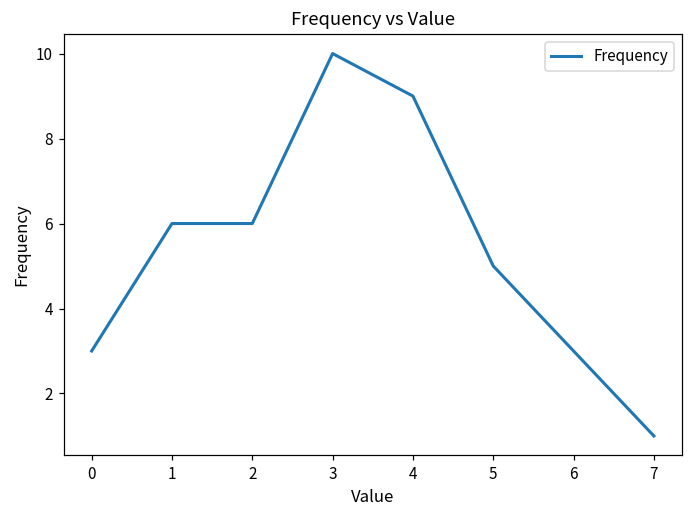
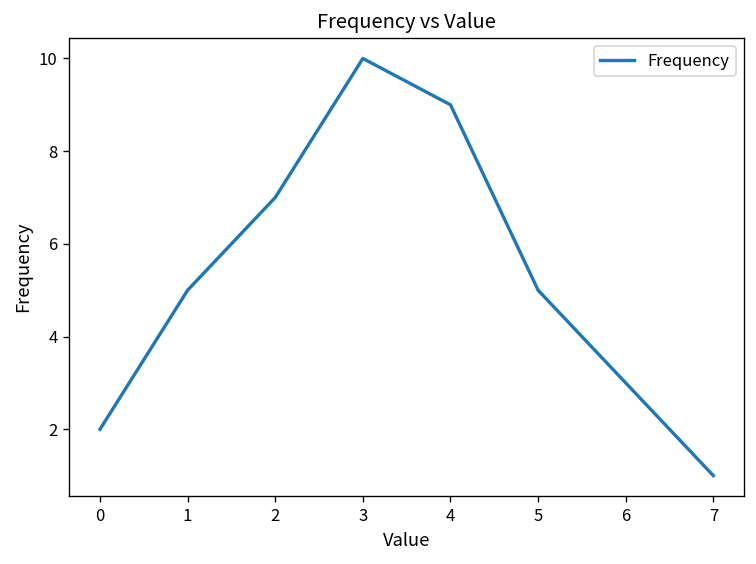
0: 3 -> 2
1: 6 -> 5
2: 6 -> 7
